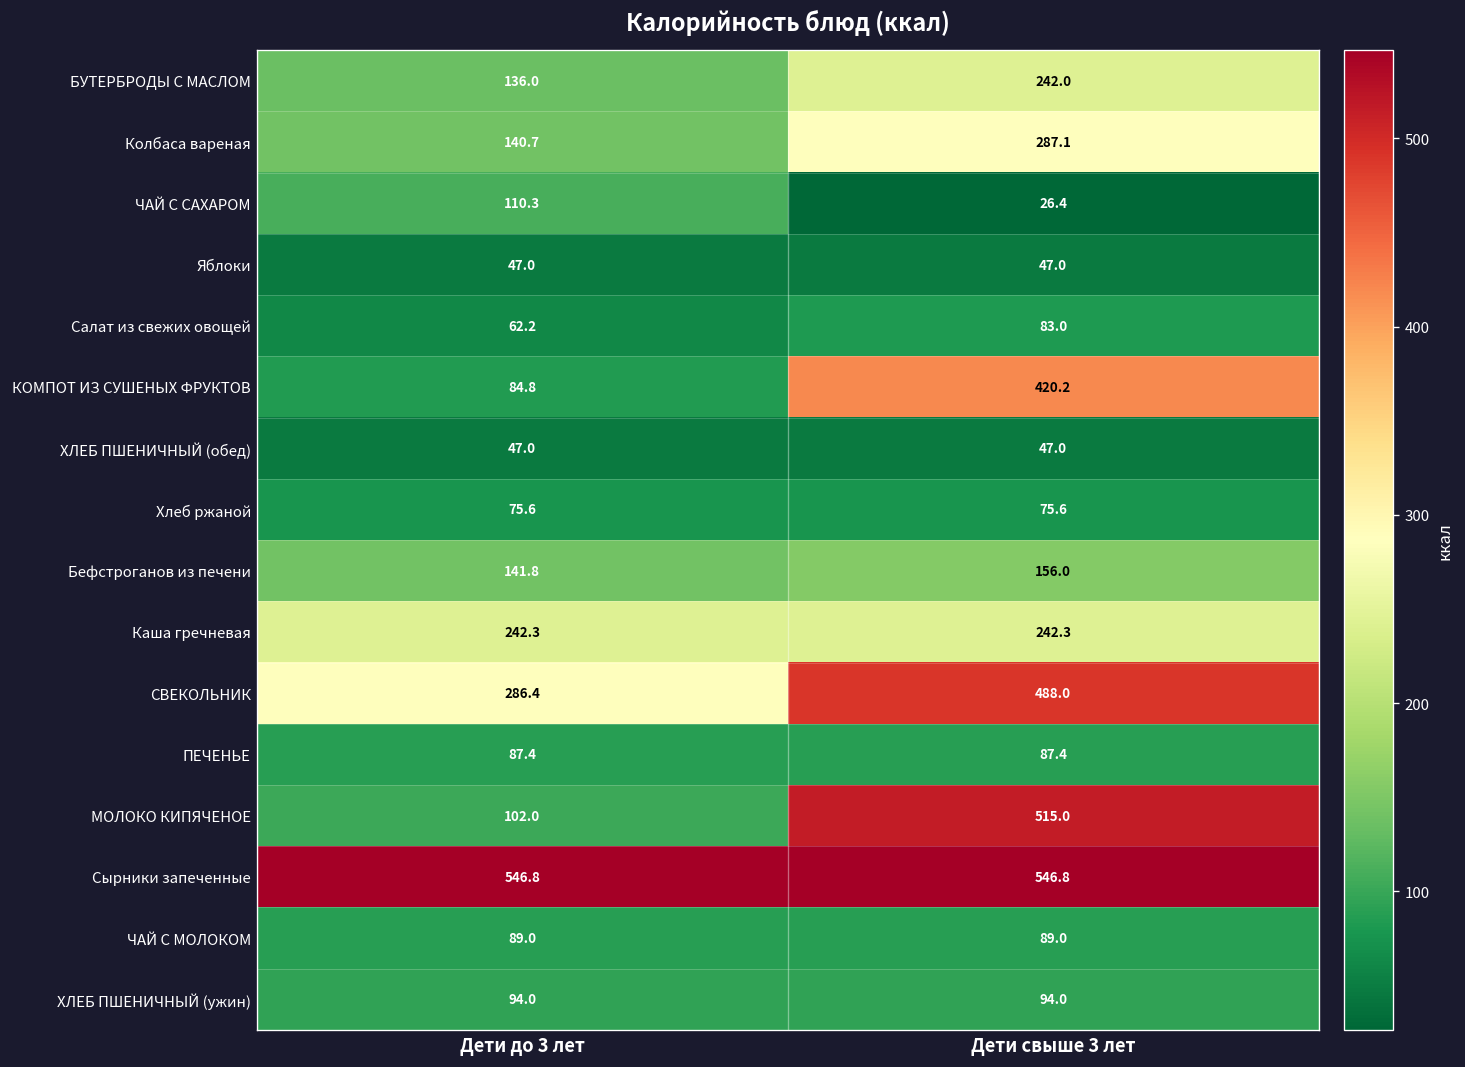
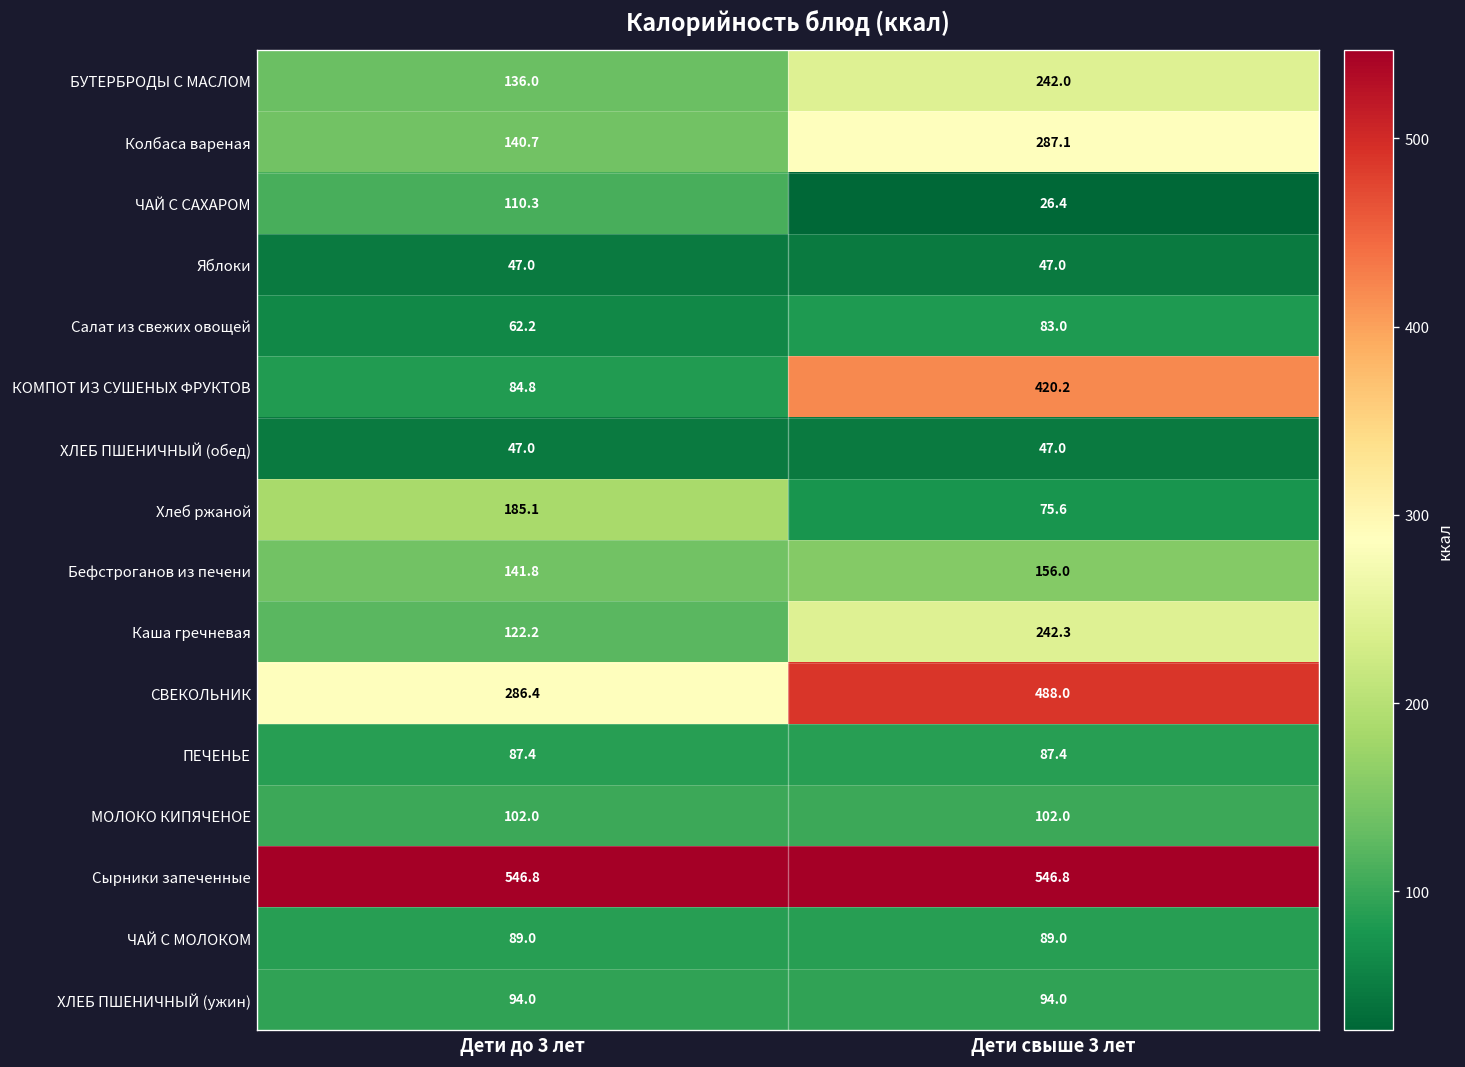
Хлеб ржаной, Дети до 3 лет: 75.6 -> 185.1
Каша гречневая, Дети до 3 лет: 242.3 -> 122.2
МОЛОКО КИПЯЧЕНОЕ, Дети свыше 3 лет: 515.0 -> 102.0
